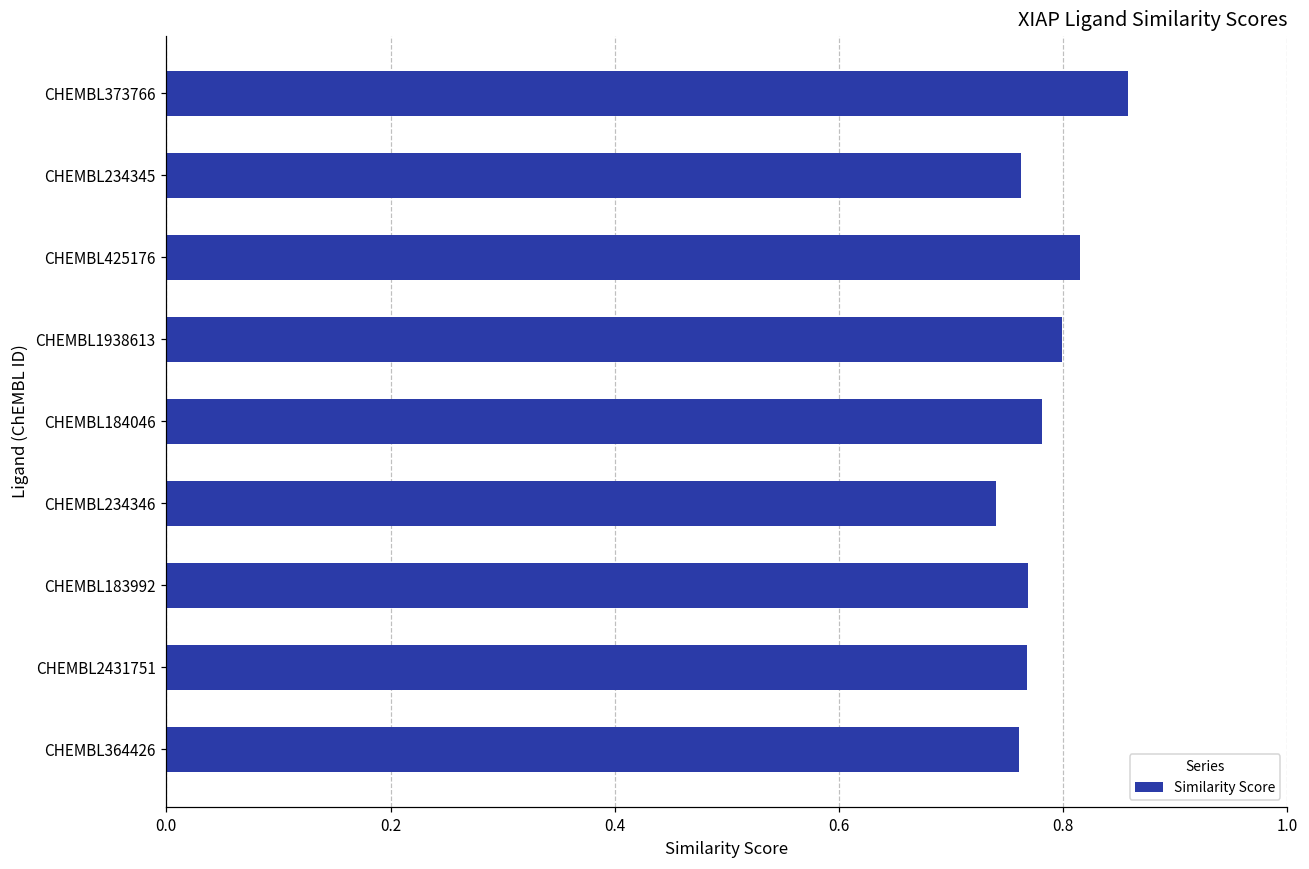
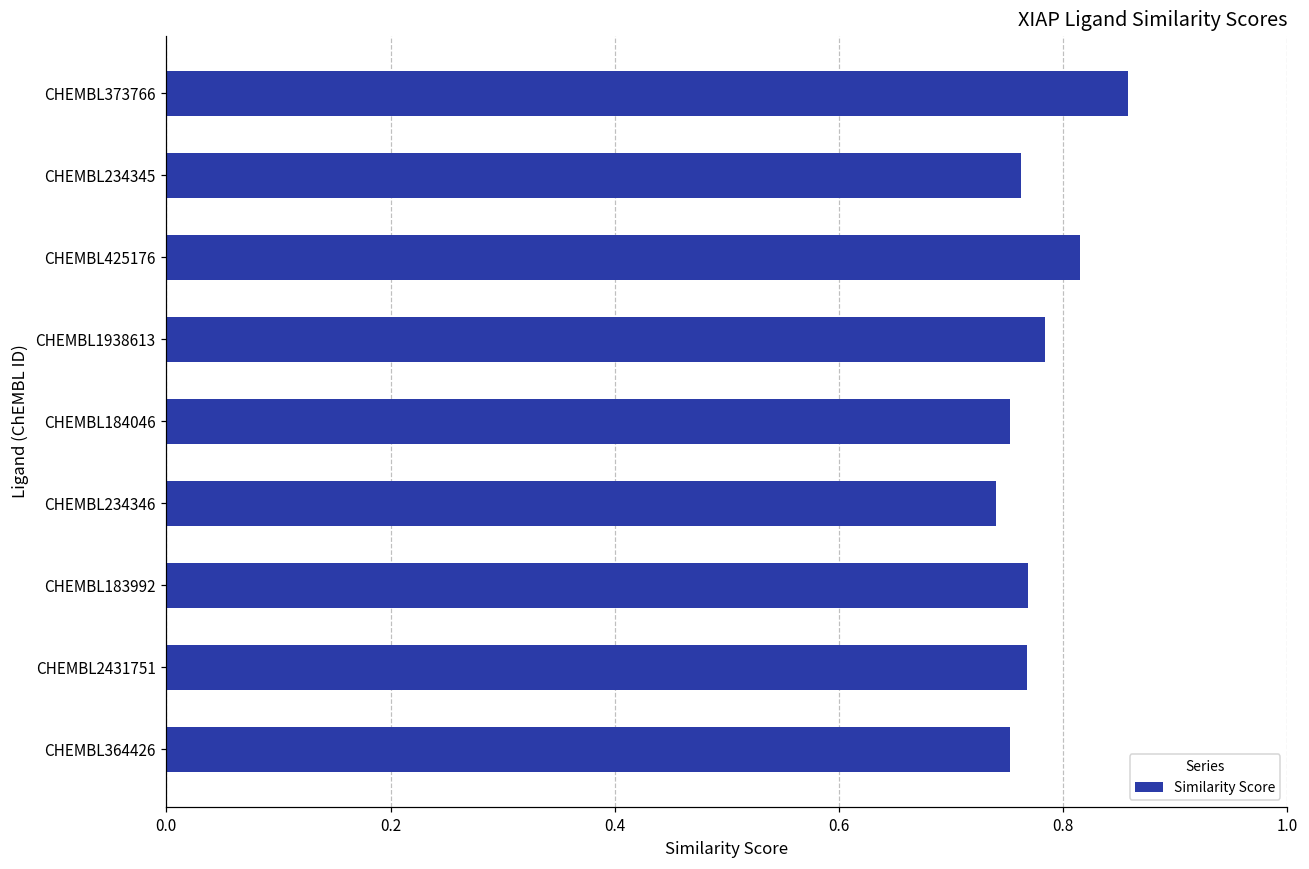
CHEMBL1938613: 0.799 -> 0.784
CHEMBL184046: 0.781 -> 0.753
CHEMBL364426: 0.761 -> 0.753
